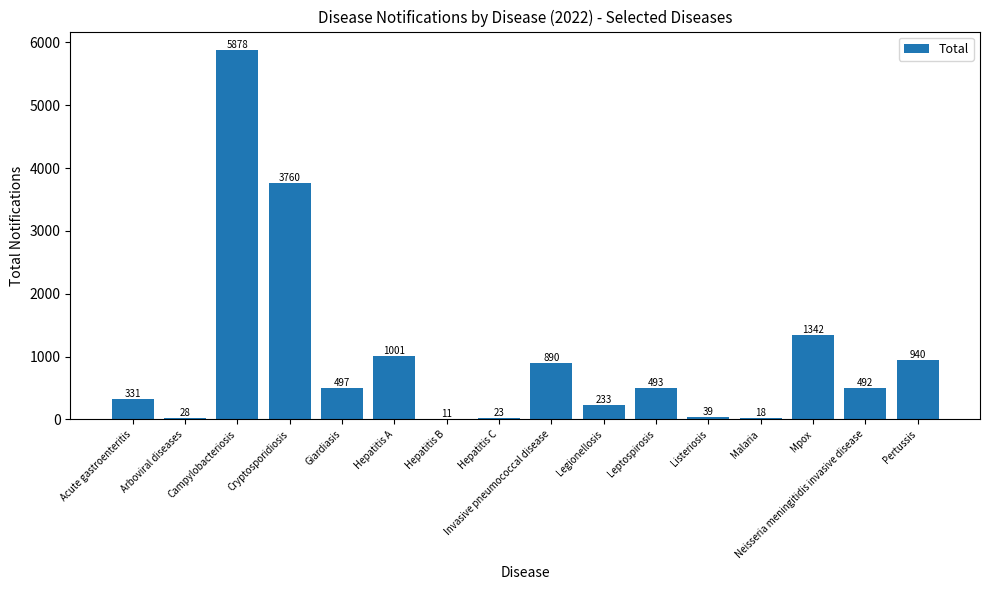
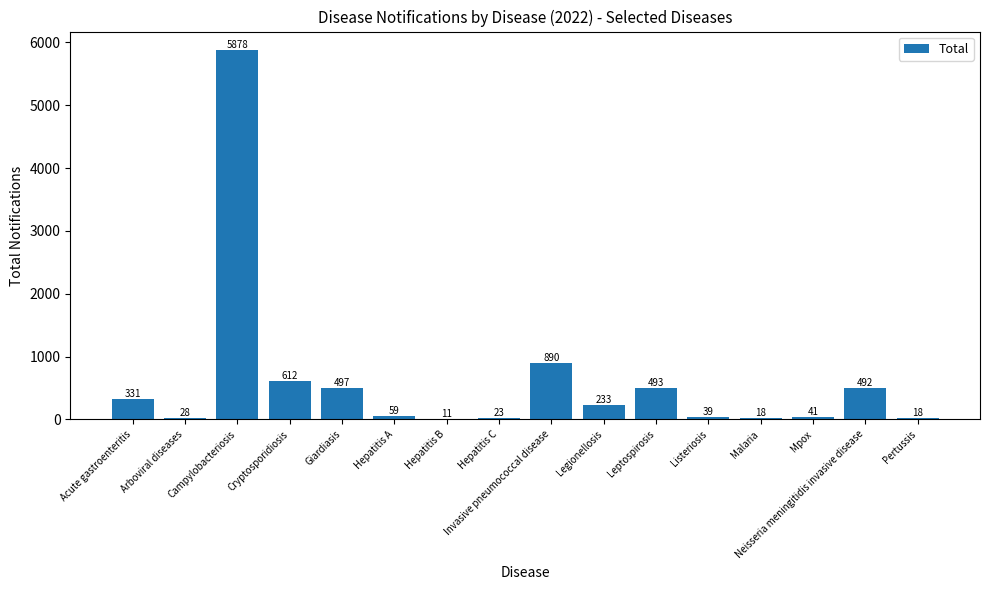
Cryptosporidiosis: 3760 -> 612
Hepatitis A: 1001 -> 59
Mpox: 1342 -> 41
Pertussis: 940 -> 18
